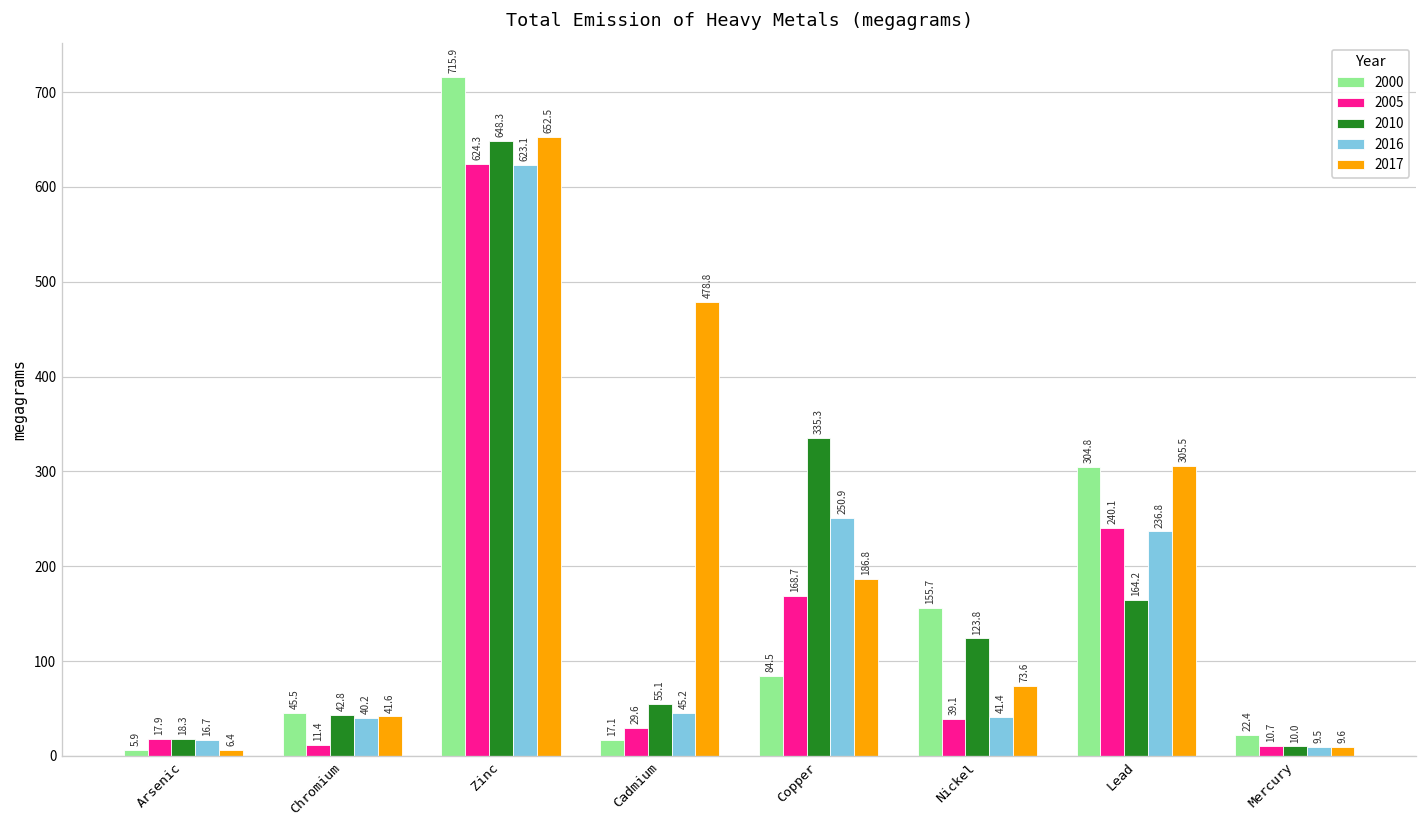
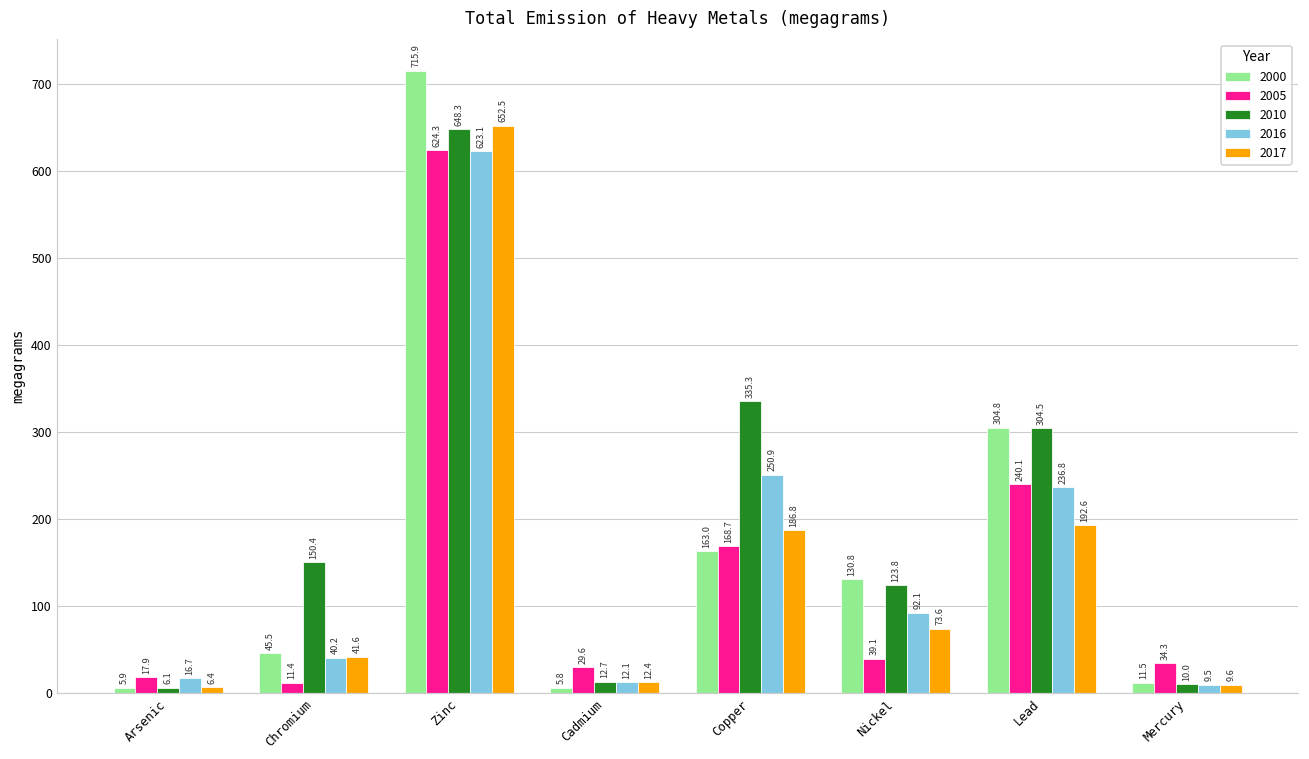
2010, Arsenic: 18.3 -> 6.1
2010, Chromium: 42.8 -> 150.4
2000, Cadmium: 17.1 -> 5.8
2010, Cadmium: 55.1 -> 12.7
2016, Cadmium: 45.2 -> 12.1
2017, Cadmium: 478.8 -> 12.4
2000, Copper: 84.5 -> 163.0
2000, Nickel: 155.7 -> 130.8
2016, Nickel: 41.4 -> 92.1
2010, Lead: 164.2 -> 304.5
2017, Lead: 305.5 -> 192.6
2000, Mercury: 22.4 -> 11.5
2005, Mercury: 10.7 -> 34.3
